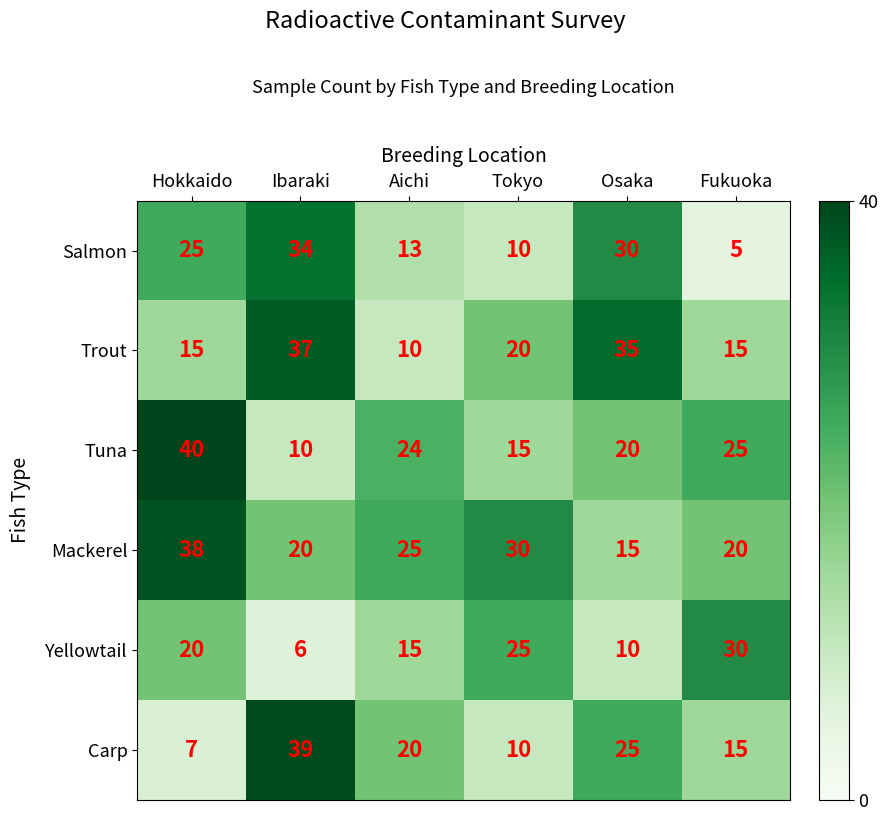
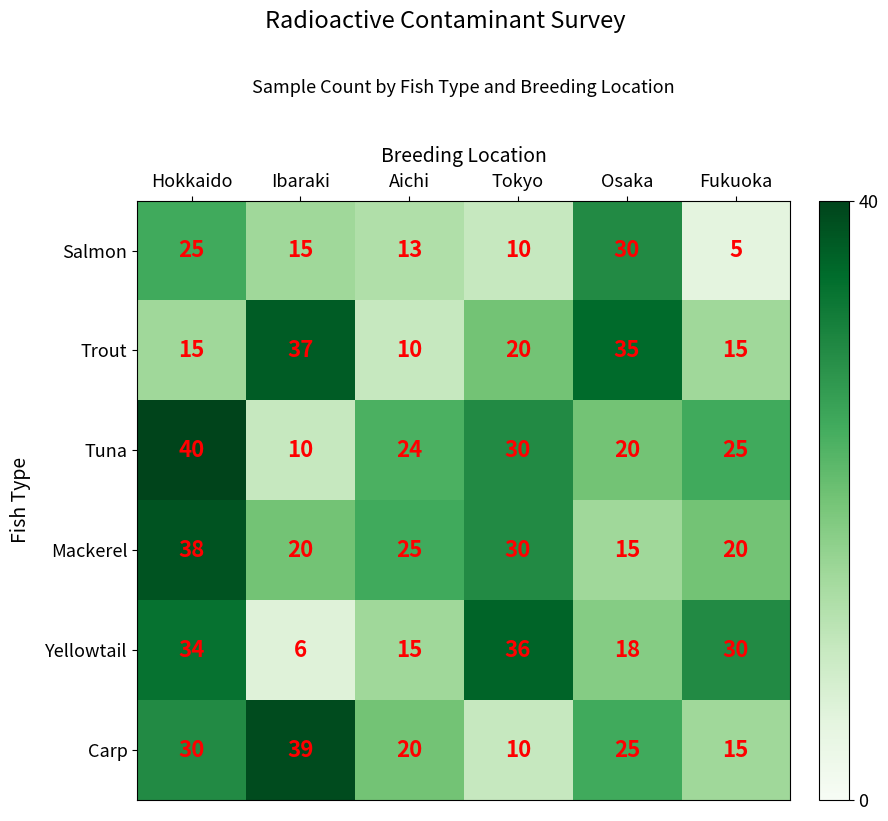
Salmon, Ibaraki: 34 -> 15
Tuna, Tokyo: 15 -> 30
Yellowtail, Hokkaido: 20 -> 34
Yellowtail, Tokyo: 25 -> 36
Yellowtail, Osaka: 10 -> 18
Carp, Hokkaido: 7 -> 30
